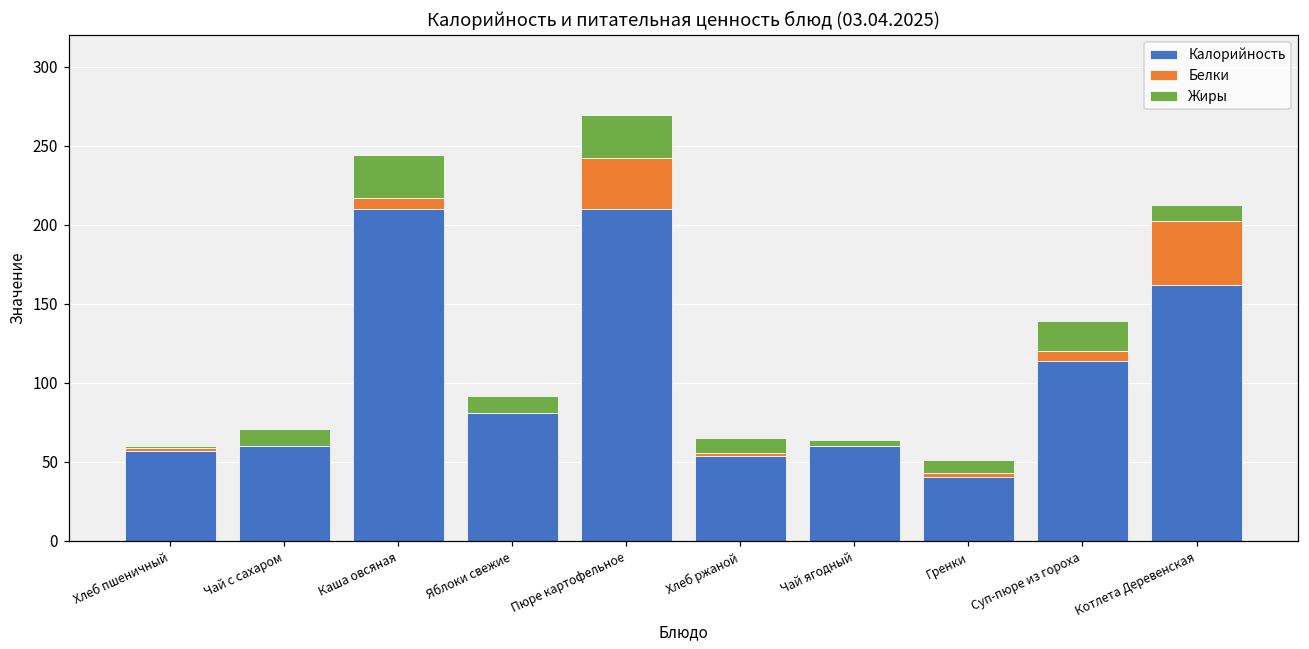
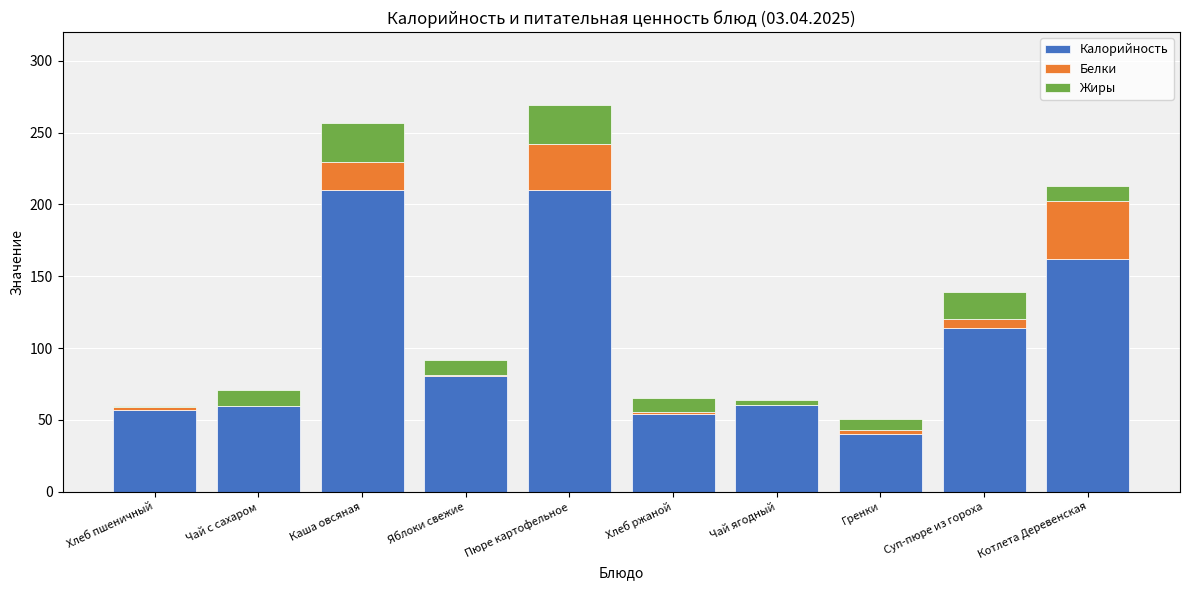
Белки, Каша овсяная: 6 -> 19
